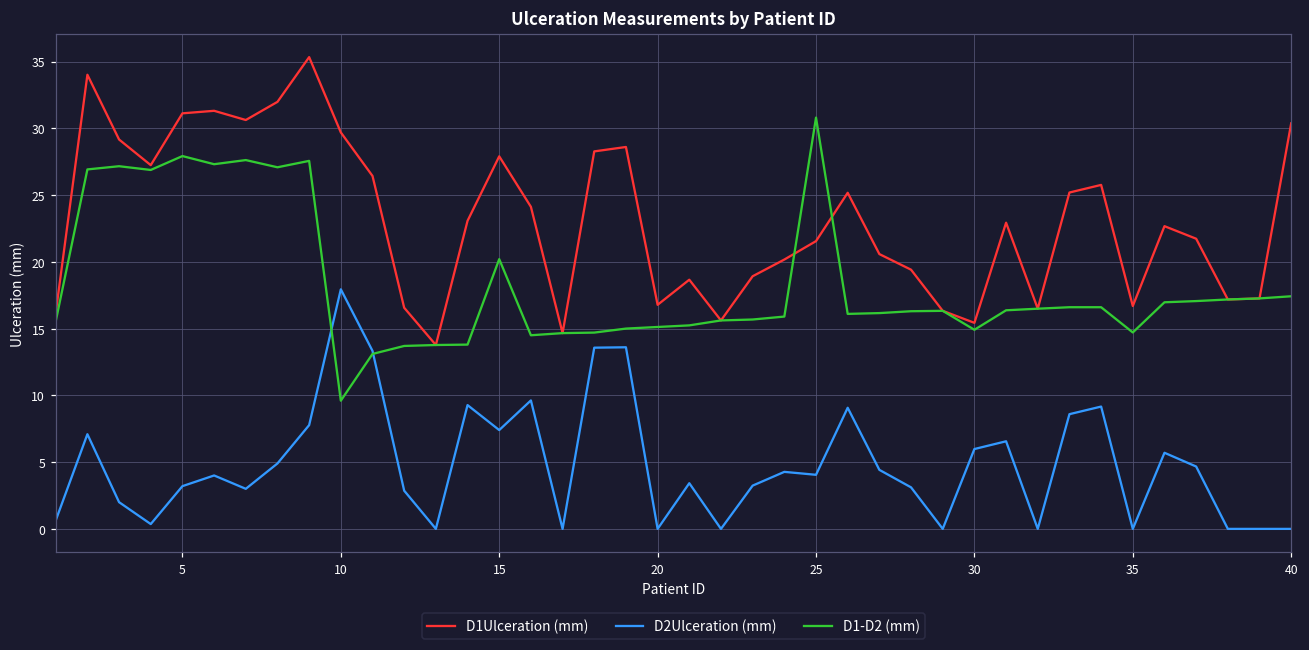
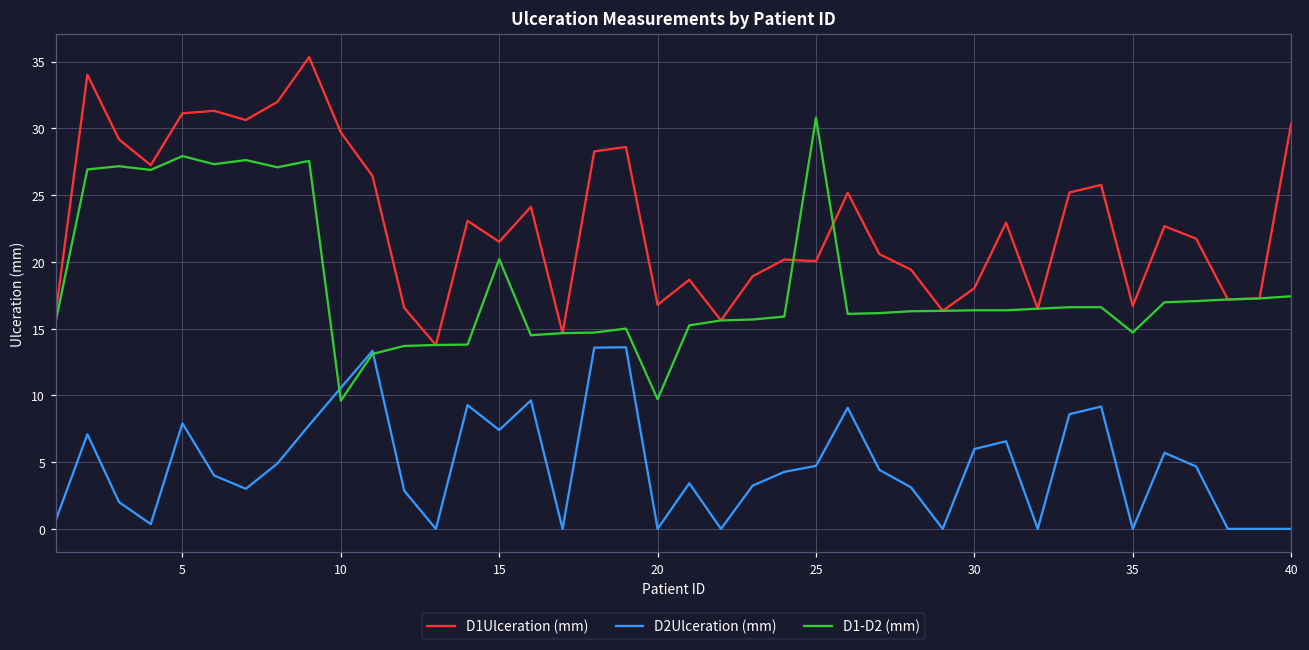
D2Ulceration (mm), 5: 3.2 -> 7.9
D2Ulceration (mm), 10: 17.9 -> 10.6
D1Ulceration (mm), 15: 27.9 -> 21.5
D1-D2 (mm), 20: 15.1 -> 9.7
D1Ulceration (mm), 25: 21.6 -> 20.1
D2Ulceration (mm), 25: 4.1 -> 4.7
D1Ulceration (mm), 30: 15.4 -> 18.0
D1-D2 (mm), 30: 14.9 -> 16.4
